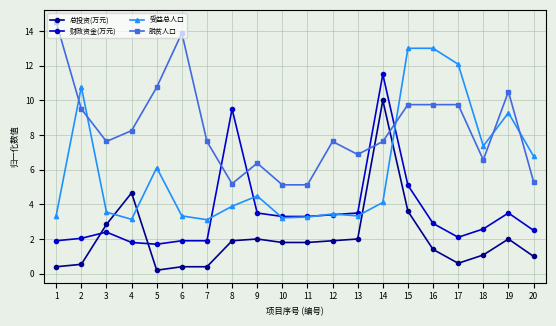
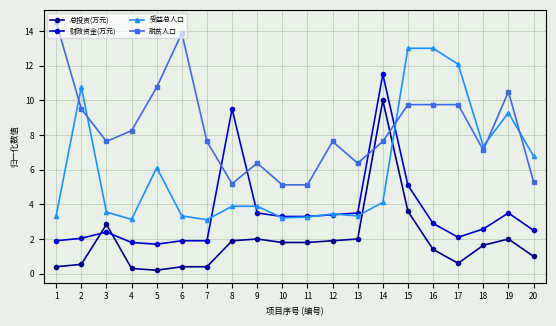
总投资(万元), 4: 4.7 -> 0.3
受益总人口, 9: 4.5 -> 3.9
脱贫人口, 13: 6.9 -> 6.4
总投资(万元), 18: 1.1 -> 1.6
脱贫人口, 18: 6.6 -> 7.1
